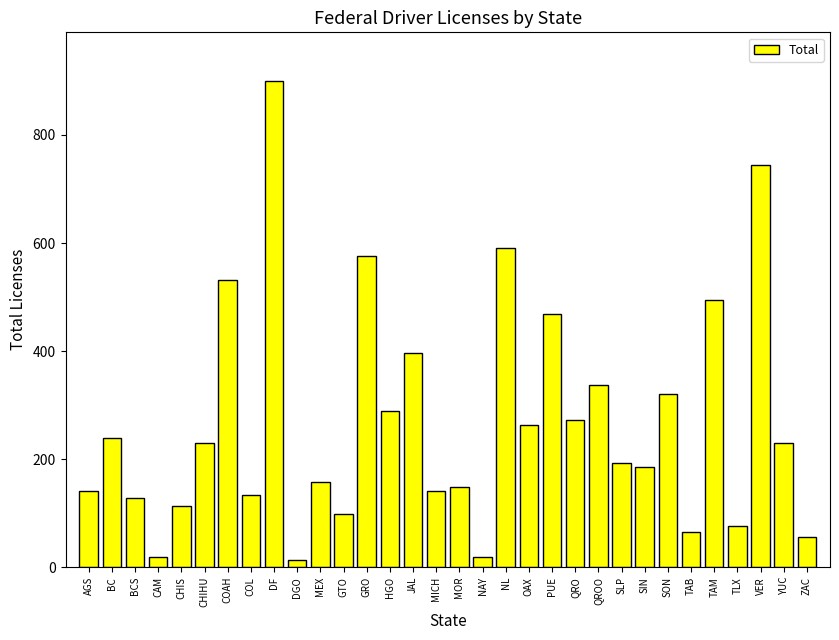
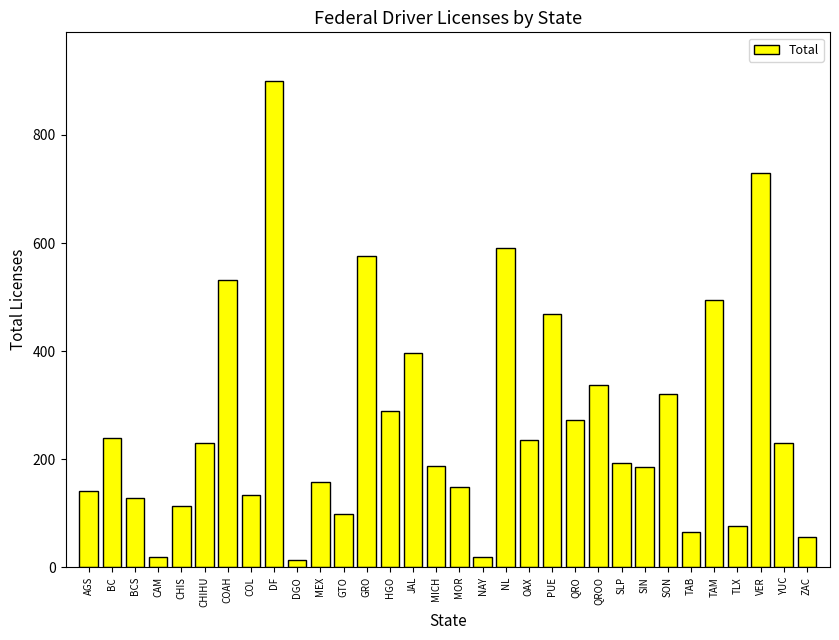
MICH: 140 -> 190
OAX: 260 -> 240
VER: 750 -> 730
